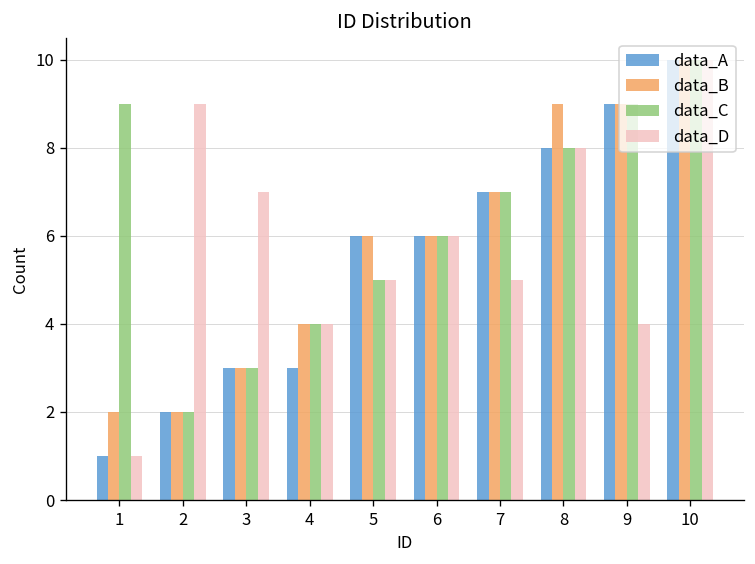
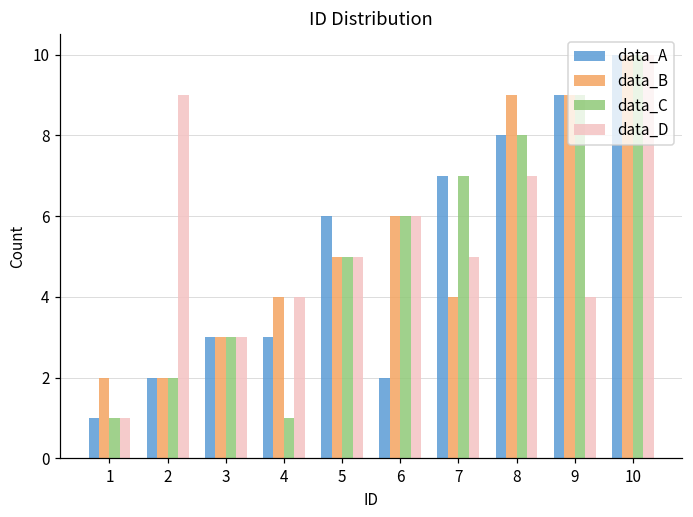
data_C, 1: 9 -> 1
data_D, 3: 7 -> 3
data_C, 4: 4 -> 1
data_B, 5: 6 -> 5
data_A, 6: 6 -> 2
data_B, 7: 7 -> 4
data_D, 8: 8 -> 7
